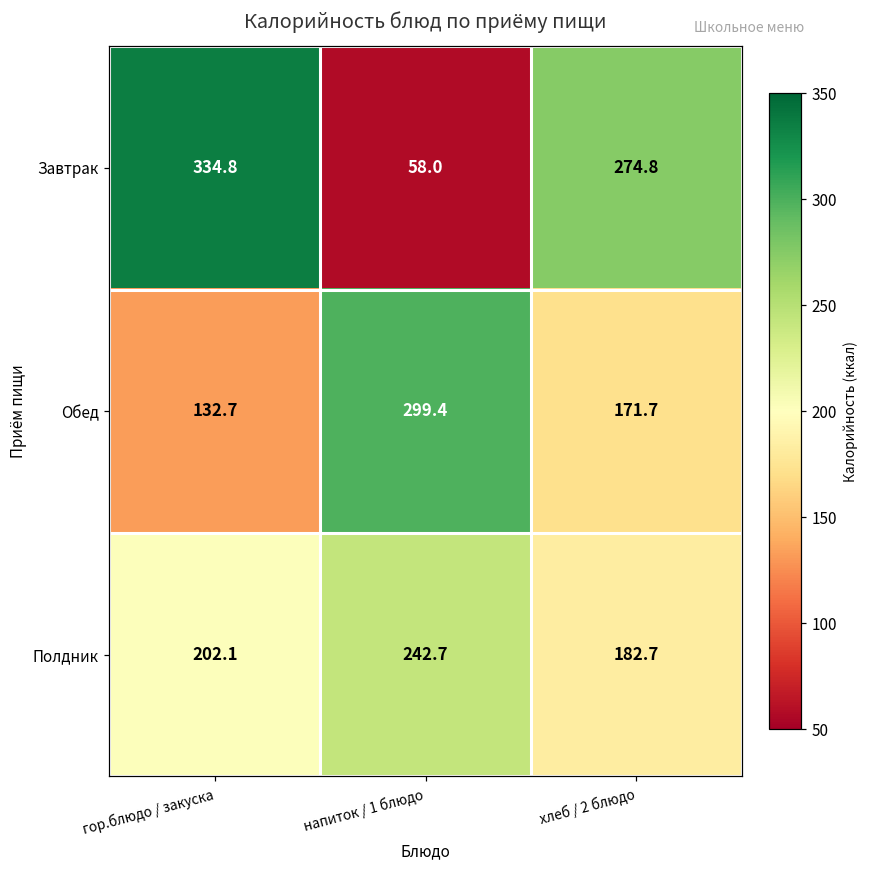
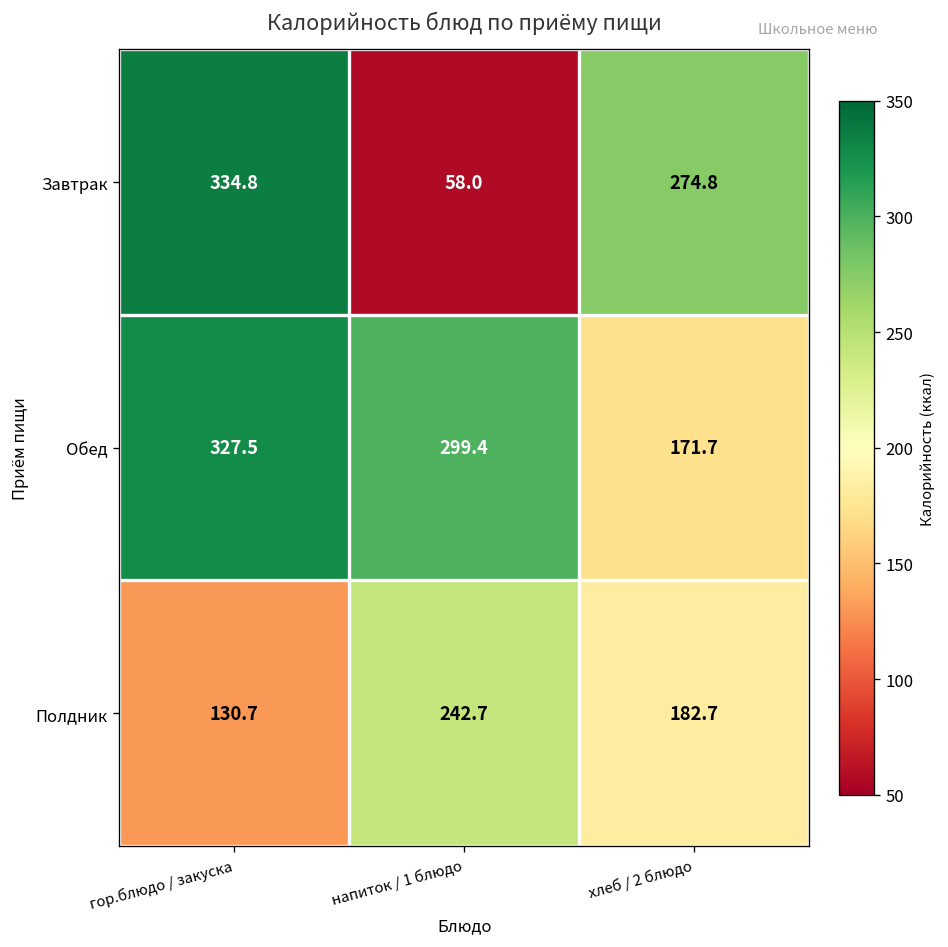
Обед, гор.блюдо / закуска: 132.7 -> 327.5
Полдник, гор.блюдо / закуска: 202.1 -> 130.7
